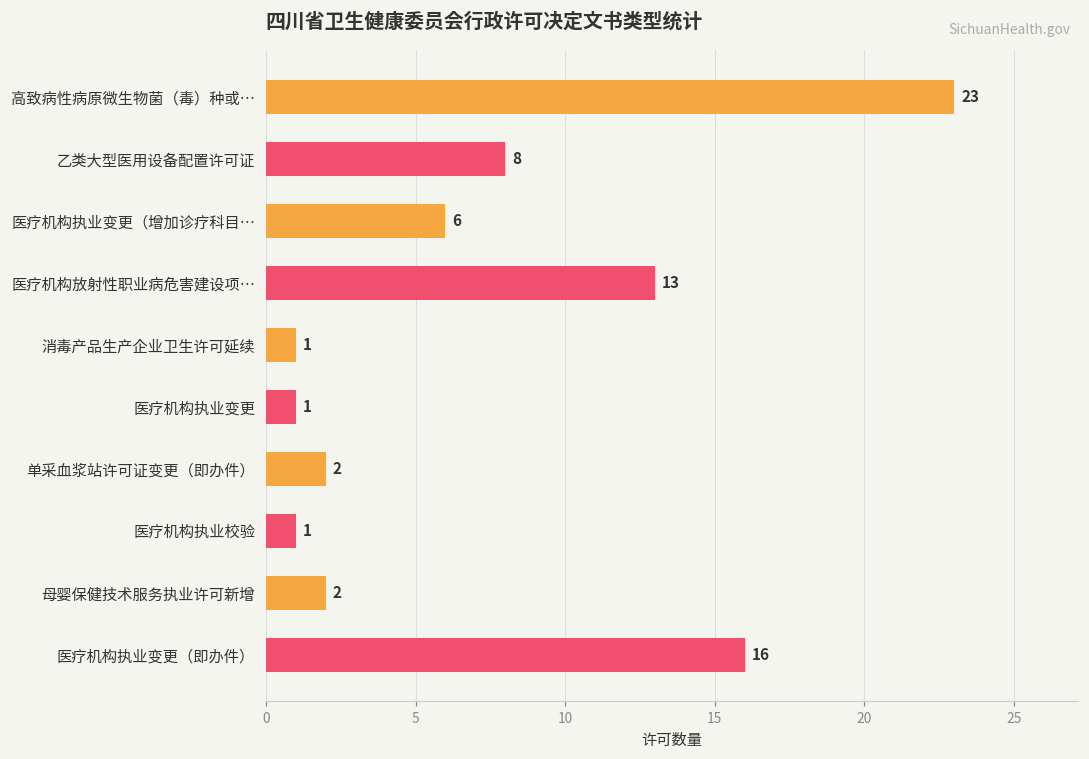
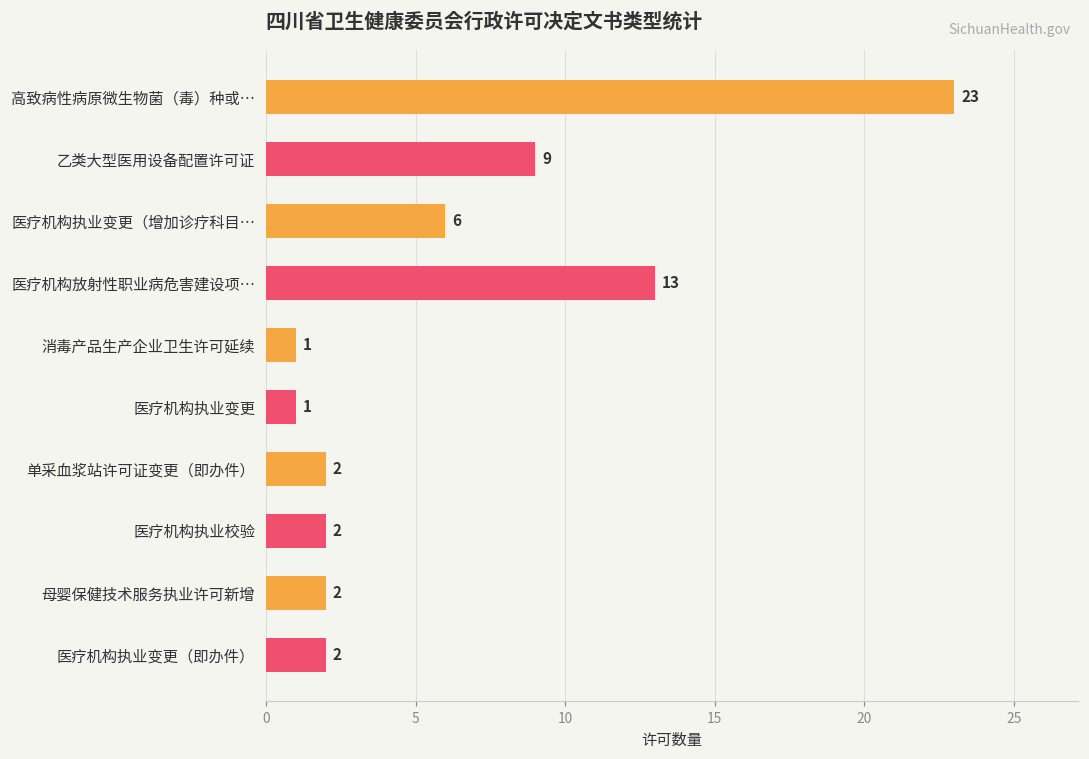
乙类大型医用设备配置许可证: 8 -> 9
医疗机构执业校验: 1 -> 2
医疗机构执业变更（即办件）: 16 -> 2
